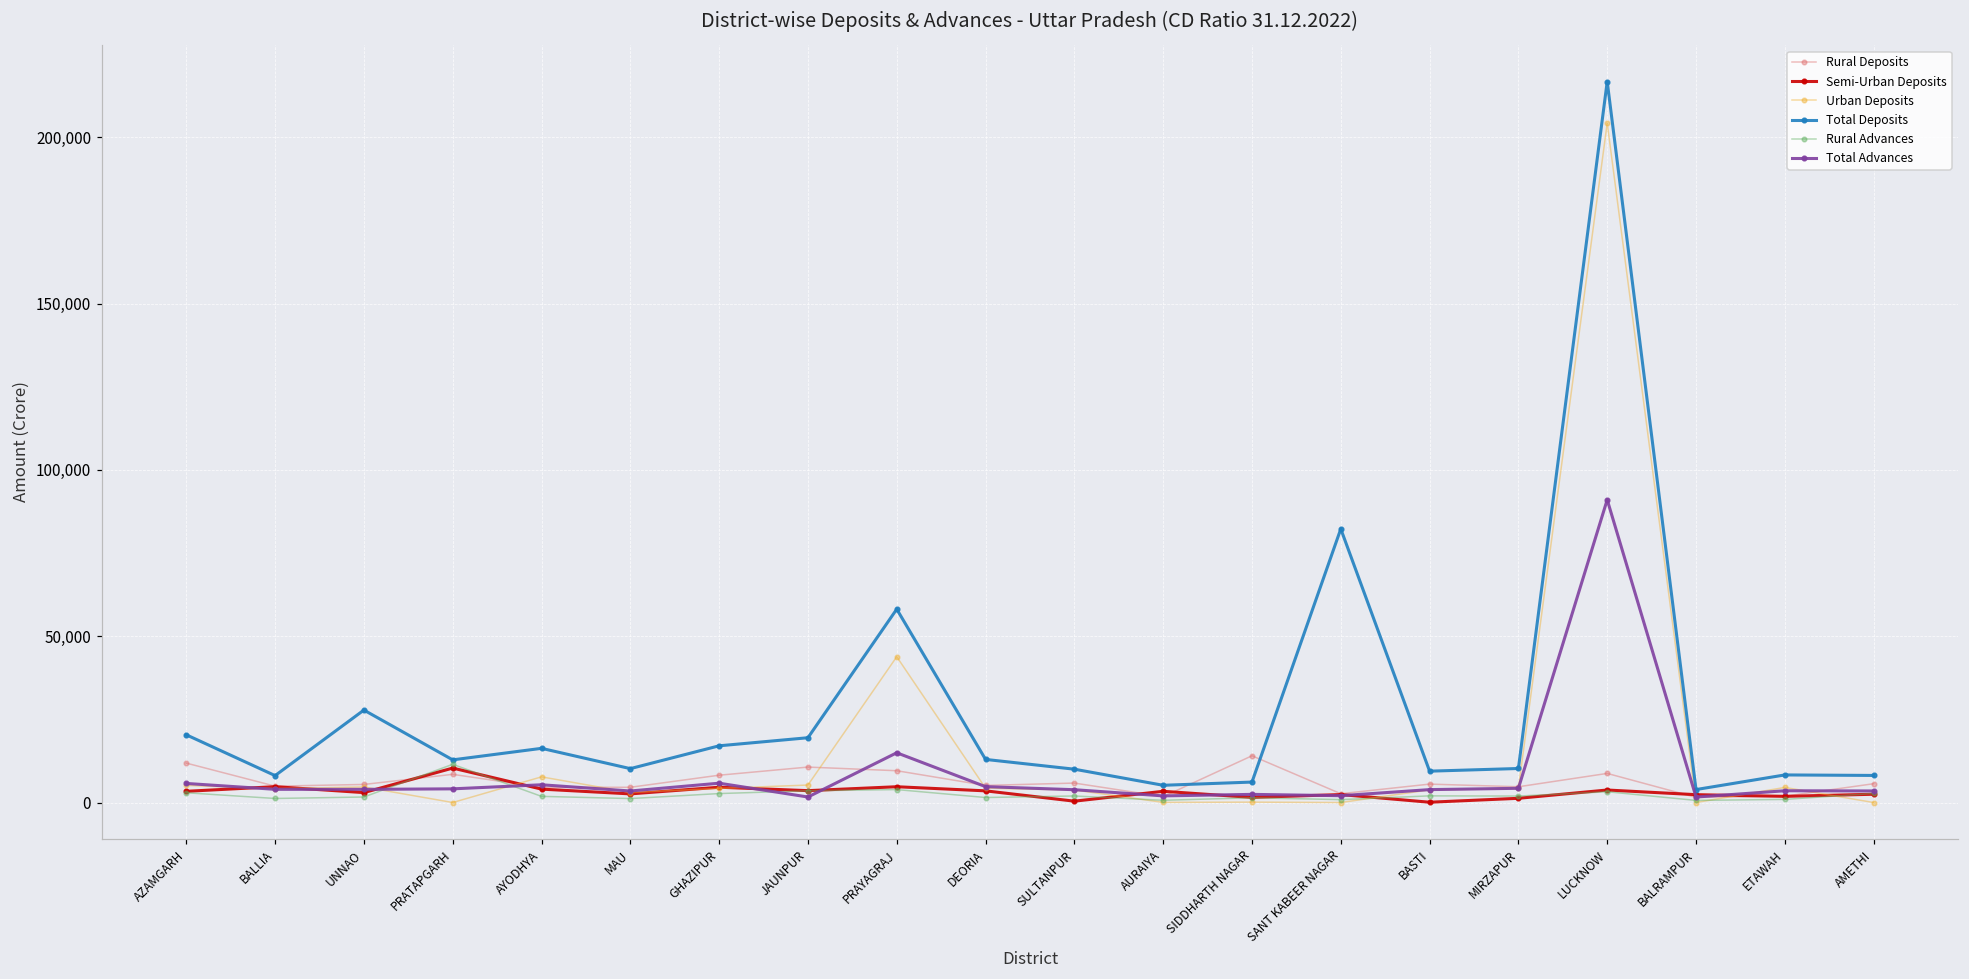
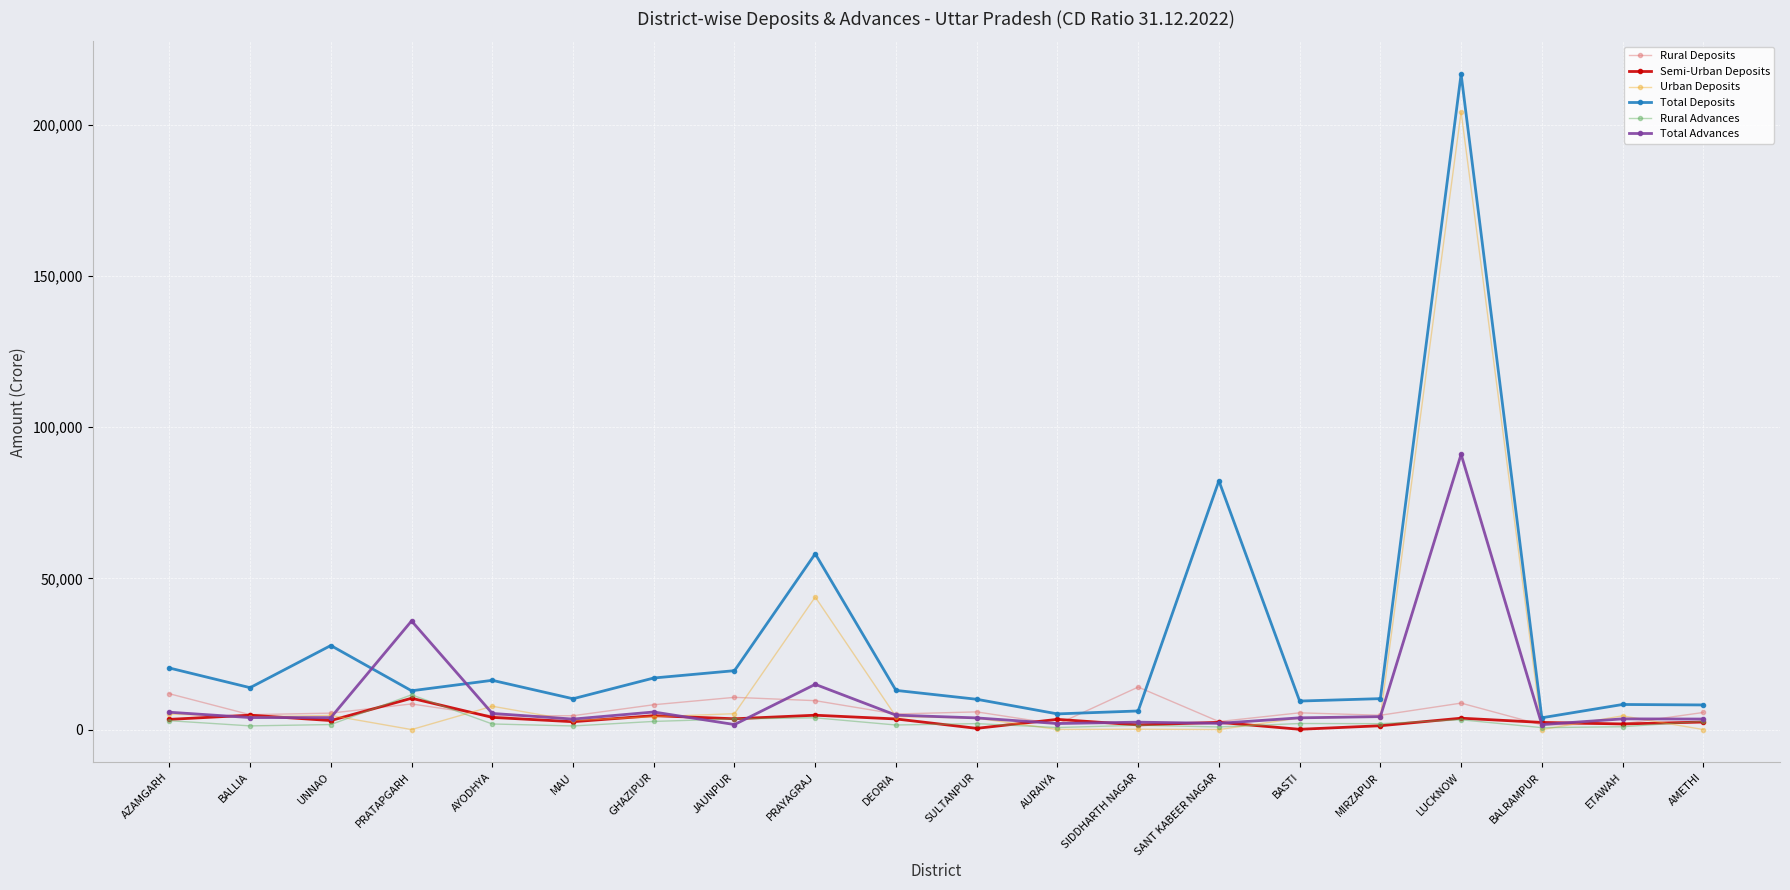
Total Deposits, BALLIA: 8,000 -> 14,000
Total Advances, PRATAPGARH: 4,000 -> 36,000
